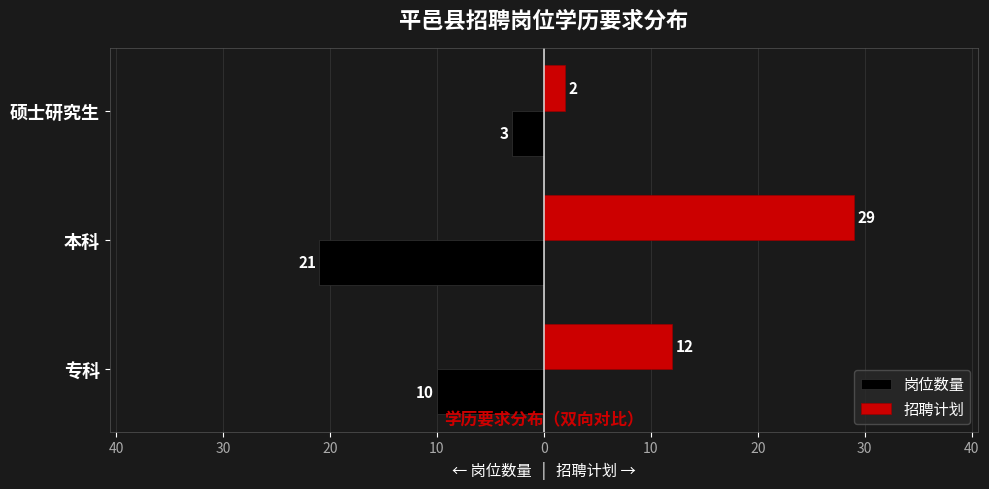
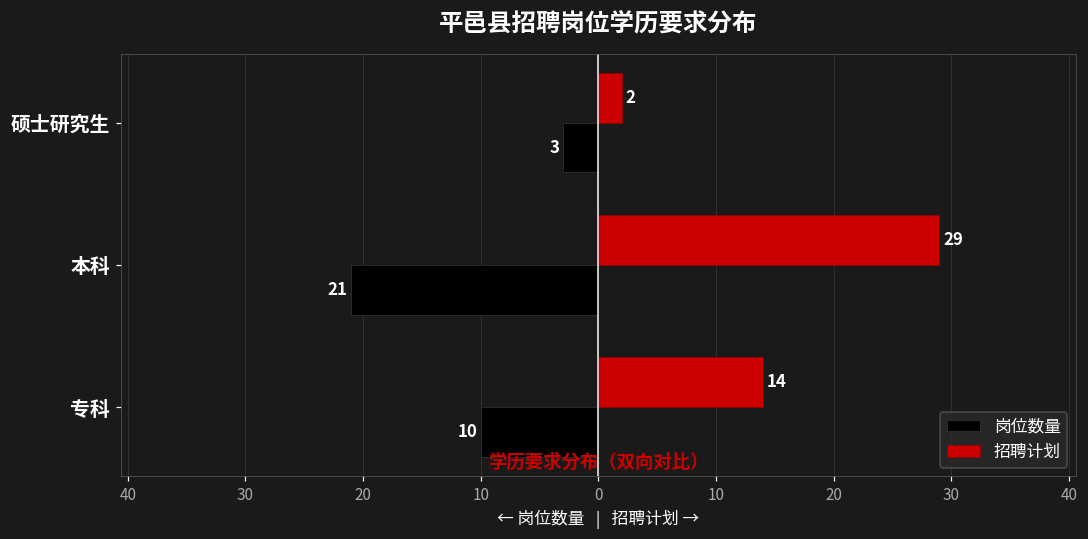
招聘计划, 专科: 12 -> 14
